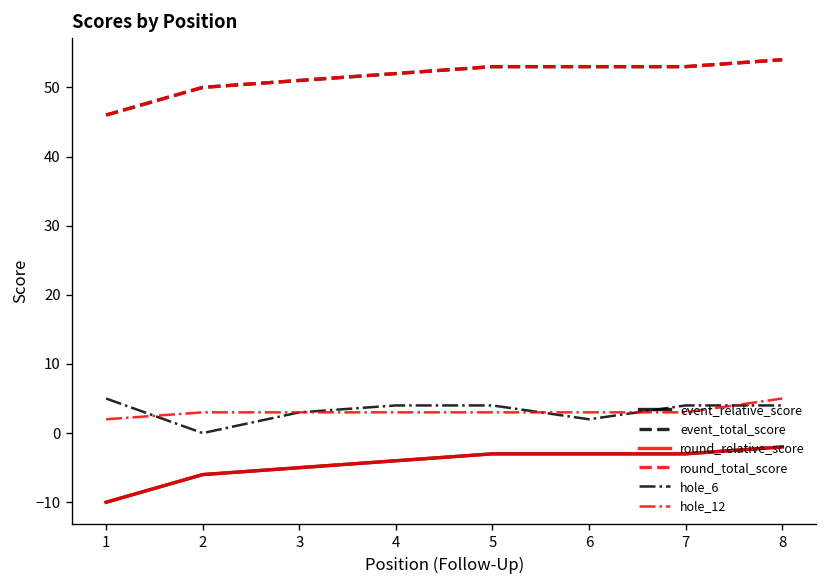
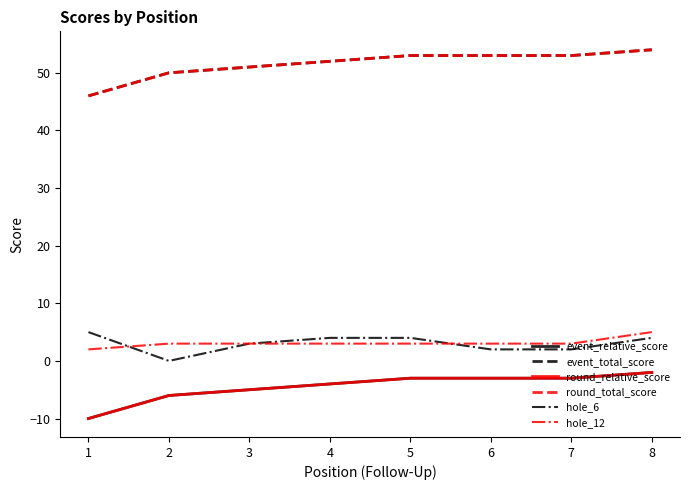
hole_6, 7: 4 -> 2
